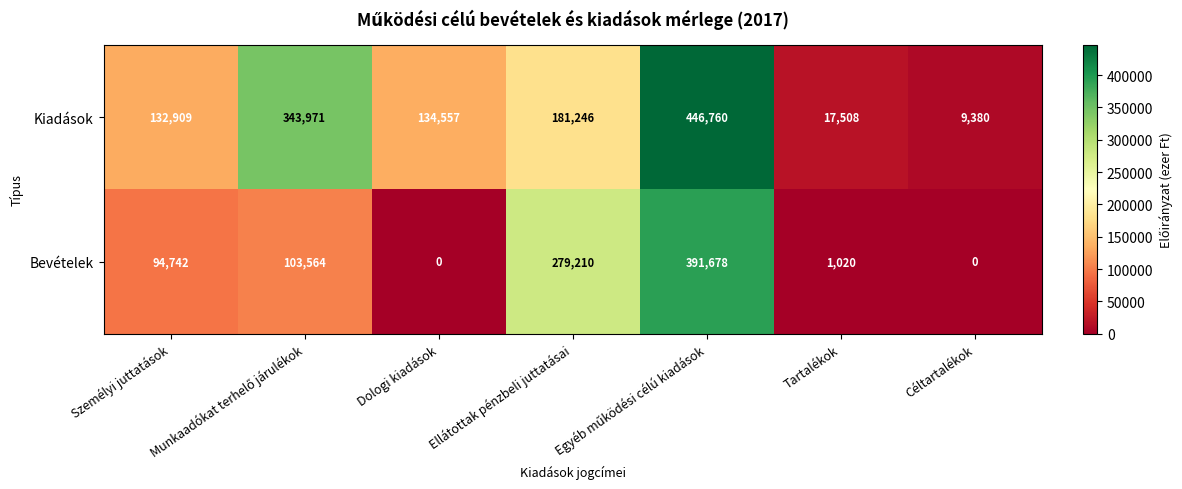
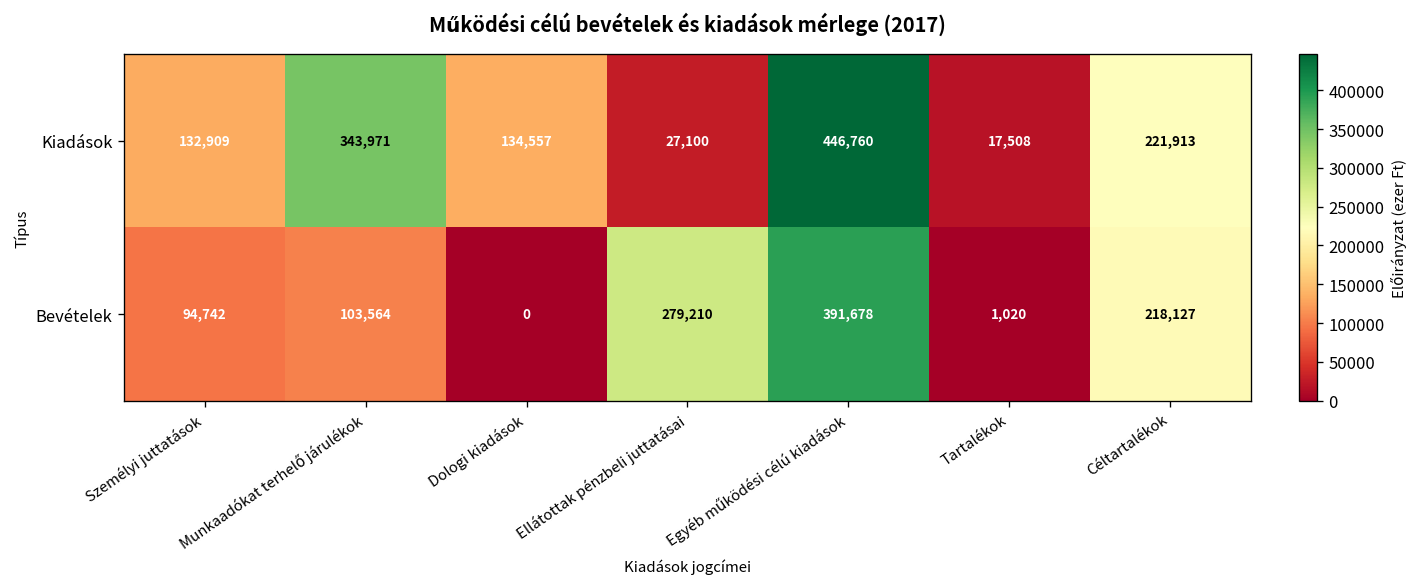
Kiadások, Ellátottak pénzbeli juttatásai: 181,246 -> 27,100
Kiadások, Céltartalékok: 9,380 -> 221,913
Bevételek, Céltartalékok: 0 -> 218,127
